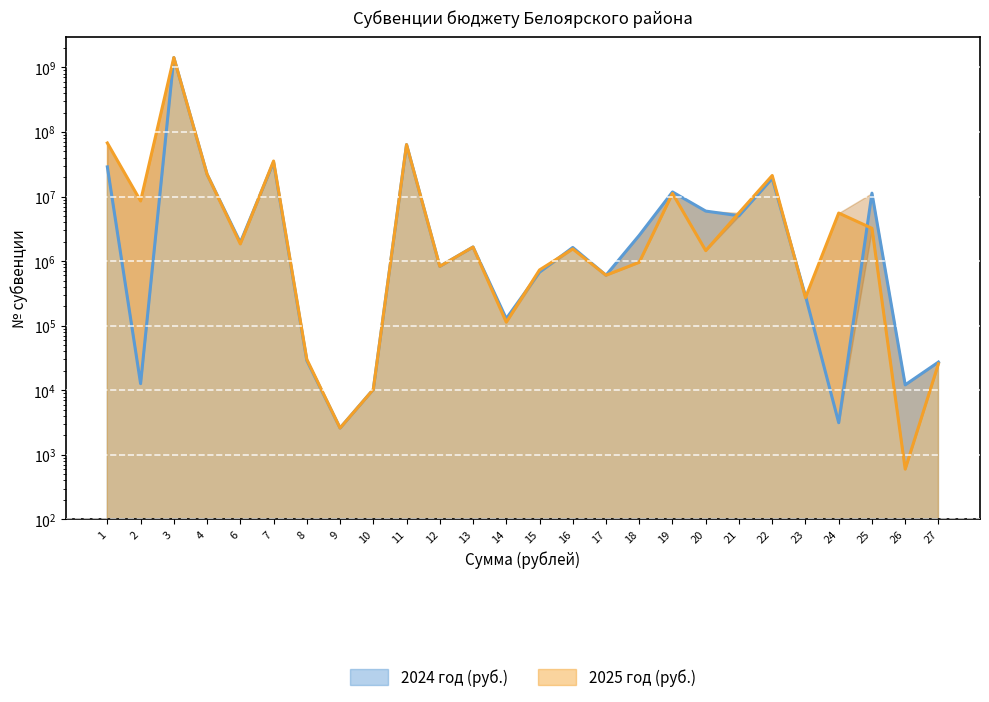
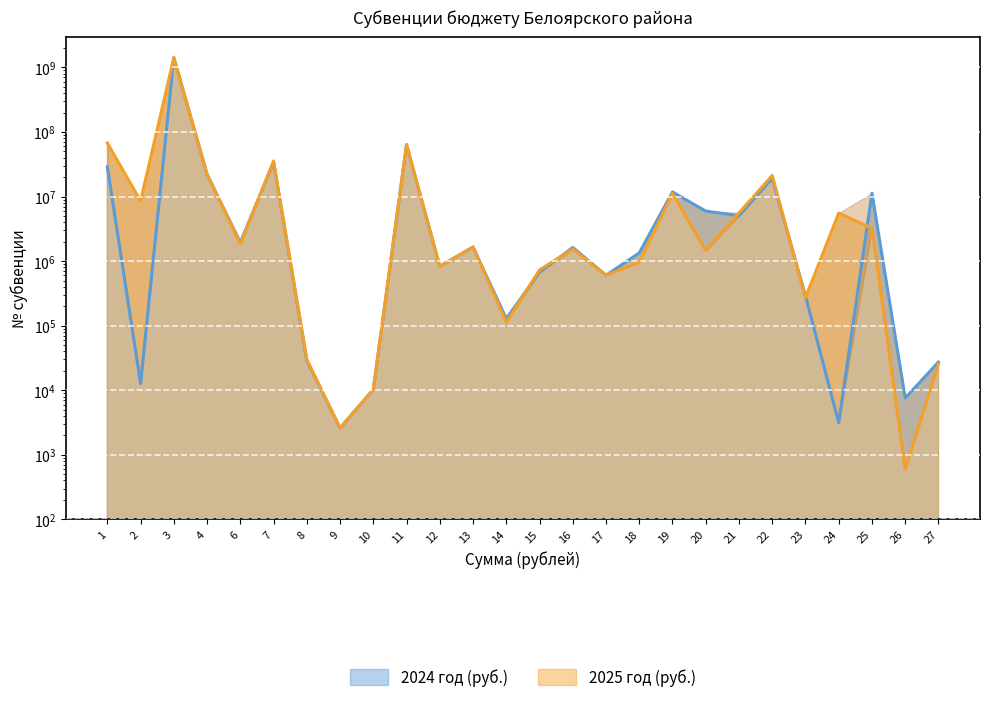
2024 год (руб.), 18: 2500000 -> 1300000
2024 год (руб.), 26: 12000 -> 8000
